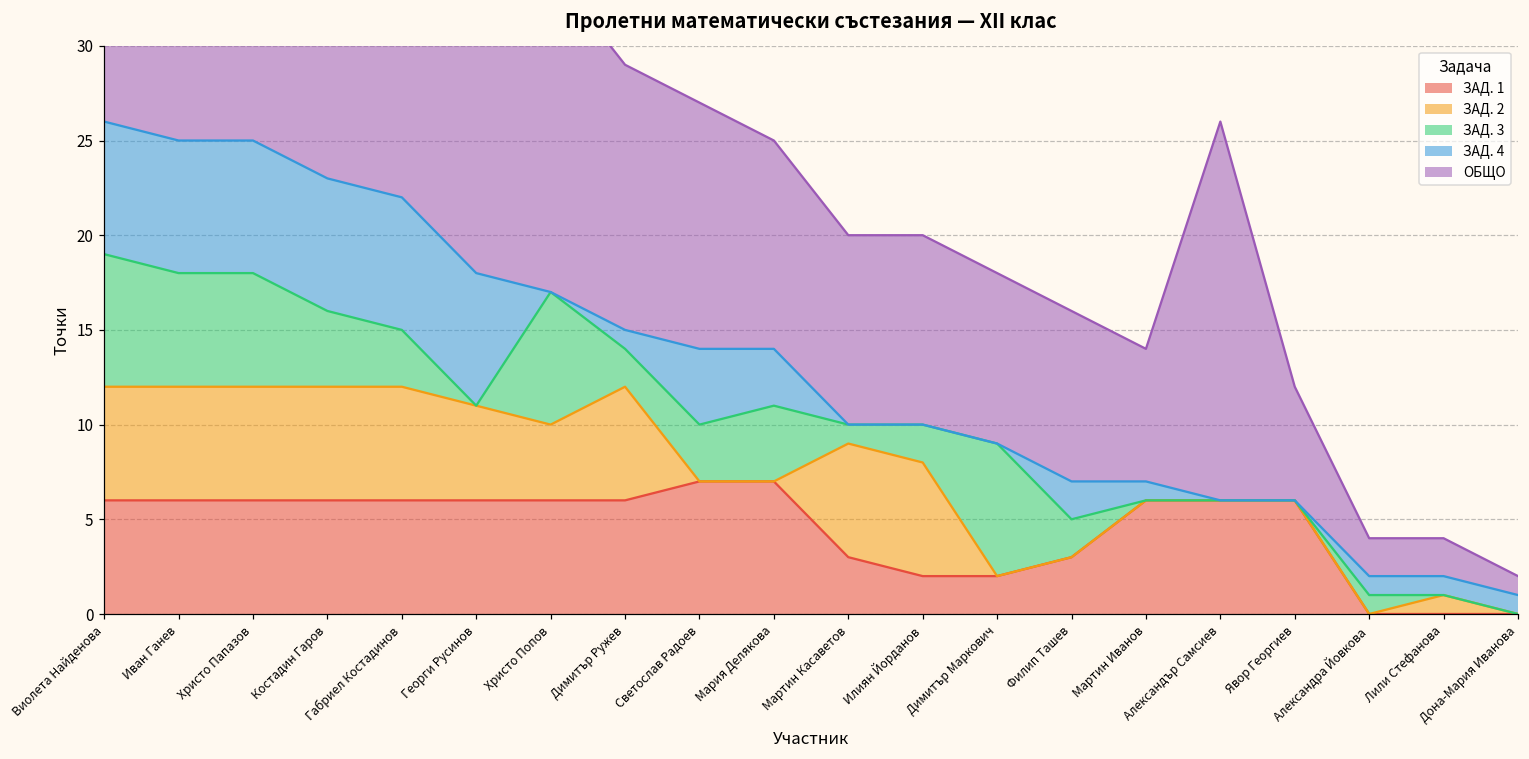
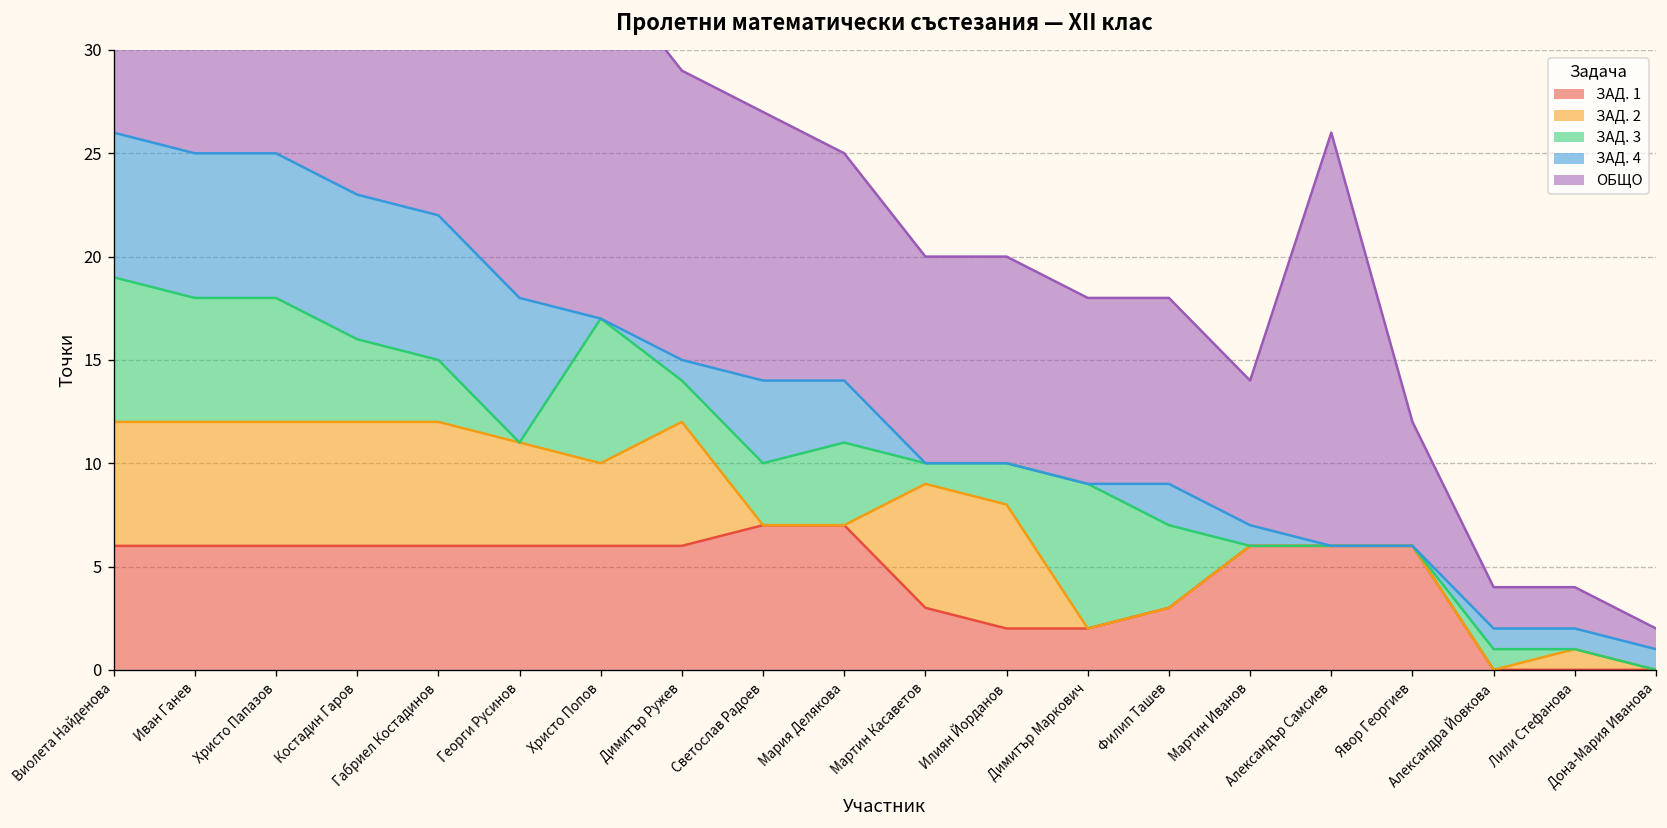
ЗАД. 3, Филип Ташев: 2 -> 4
